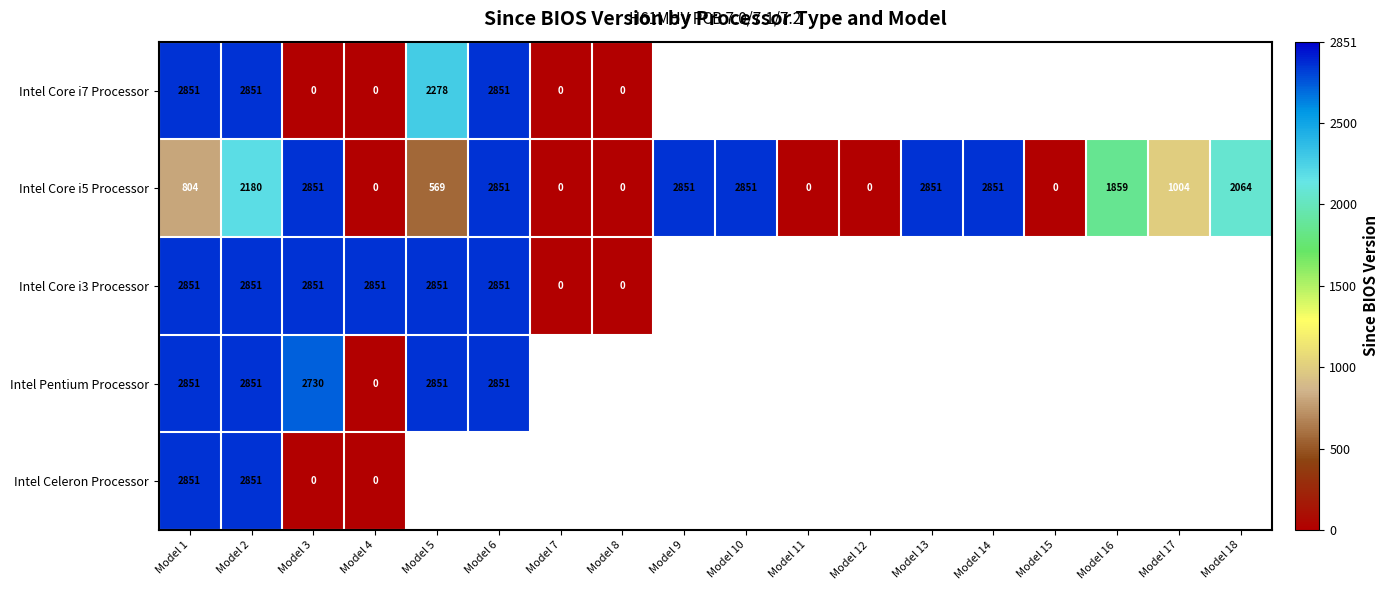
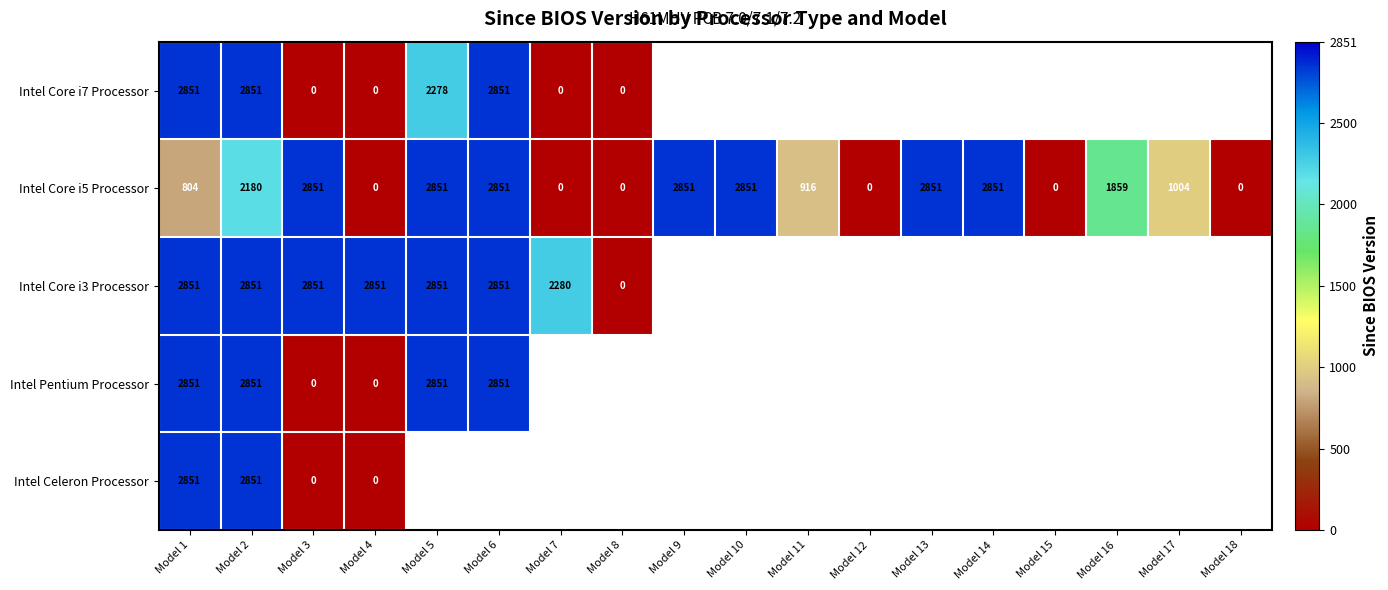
Intel Core i5 Processor, Model 5: 569 -> 2851
Intel Core i5 Processor, Model 11: 0 -> 916
Intel Core i5 Processor, Model 18: 2064 -> 0
Intel Core i3 Processor, Model 7: 0 -> 2280
Intel Pentium Processor, Model 3: 2730 -> 0
